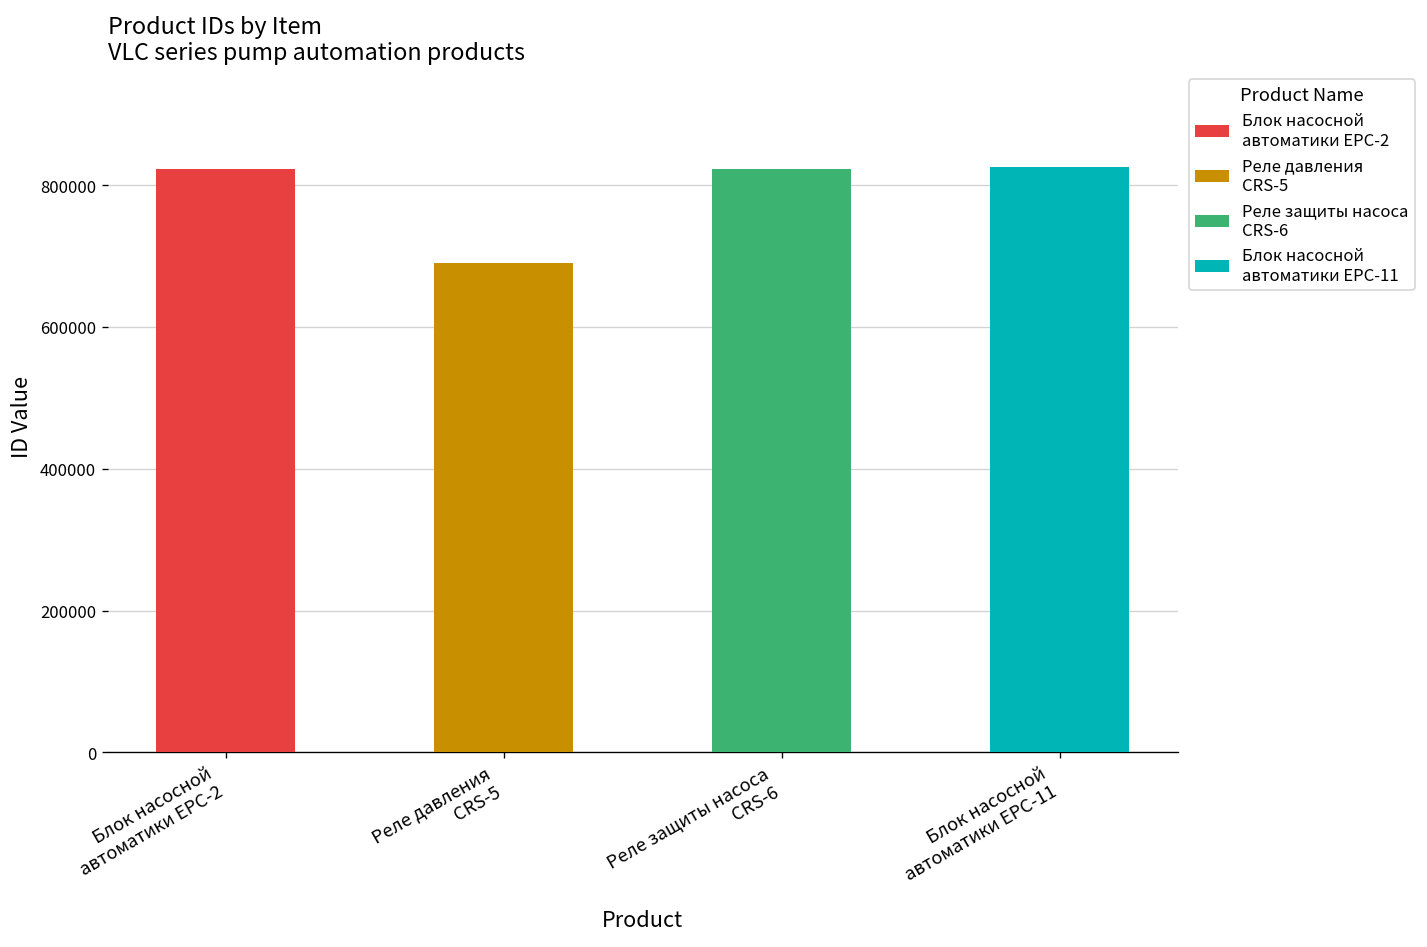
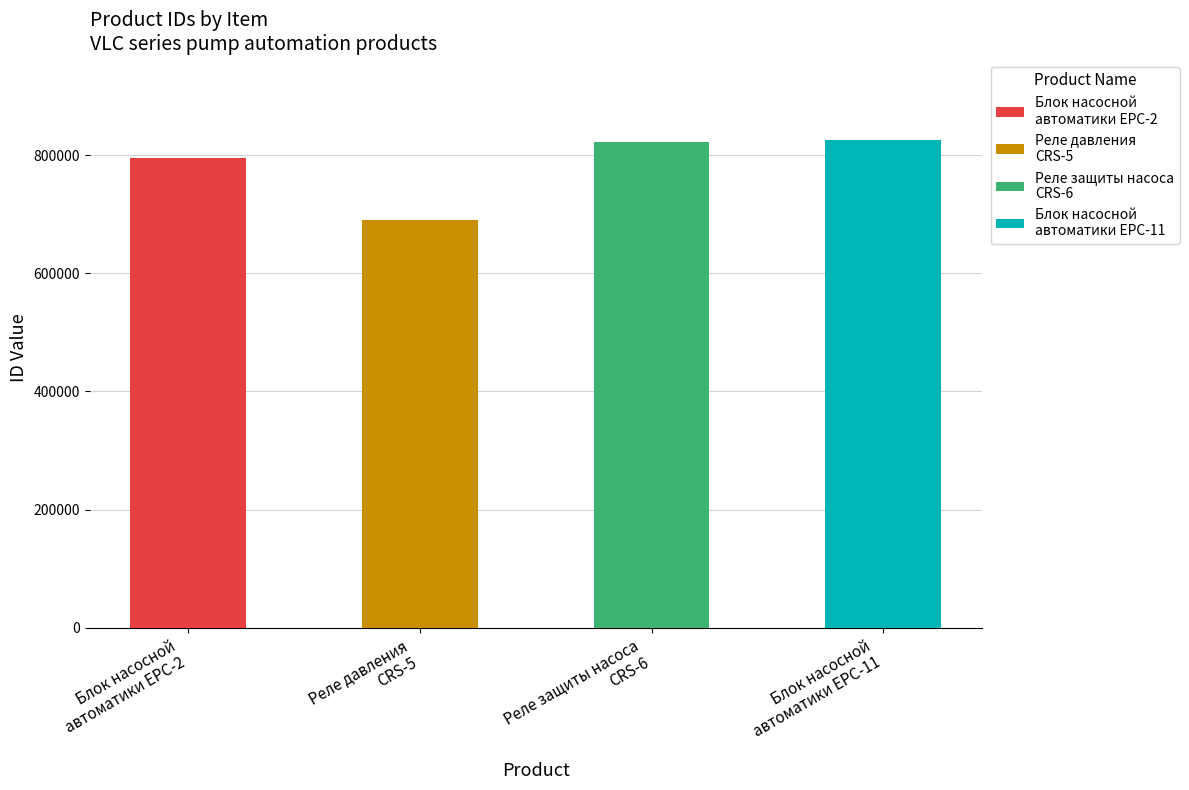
Блок насосной автоматики EPC-2: 820000 -> 790000
